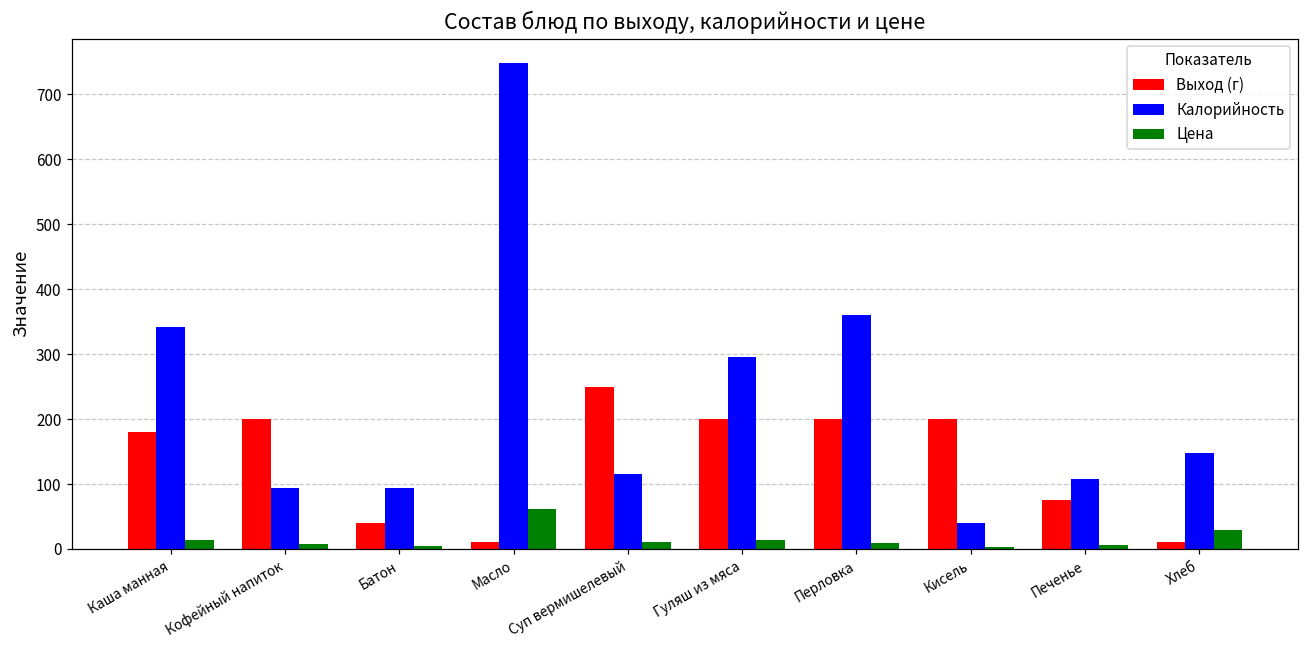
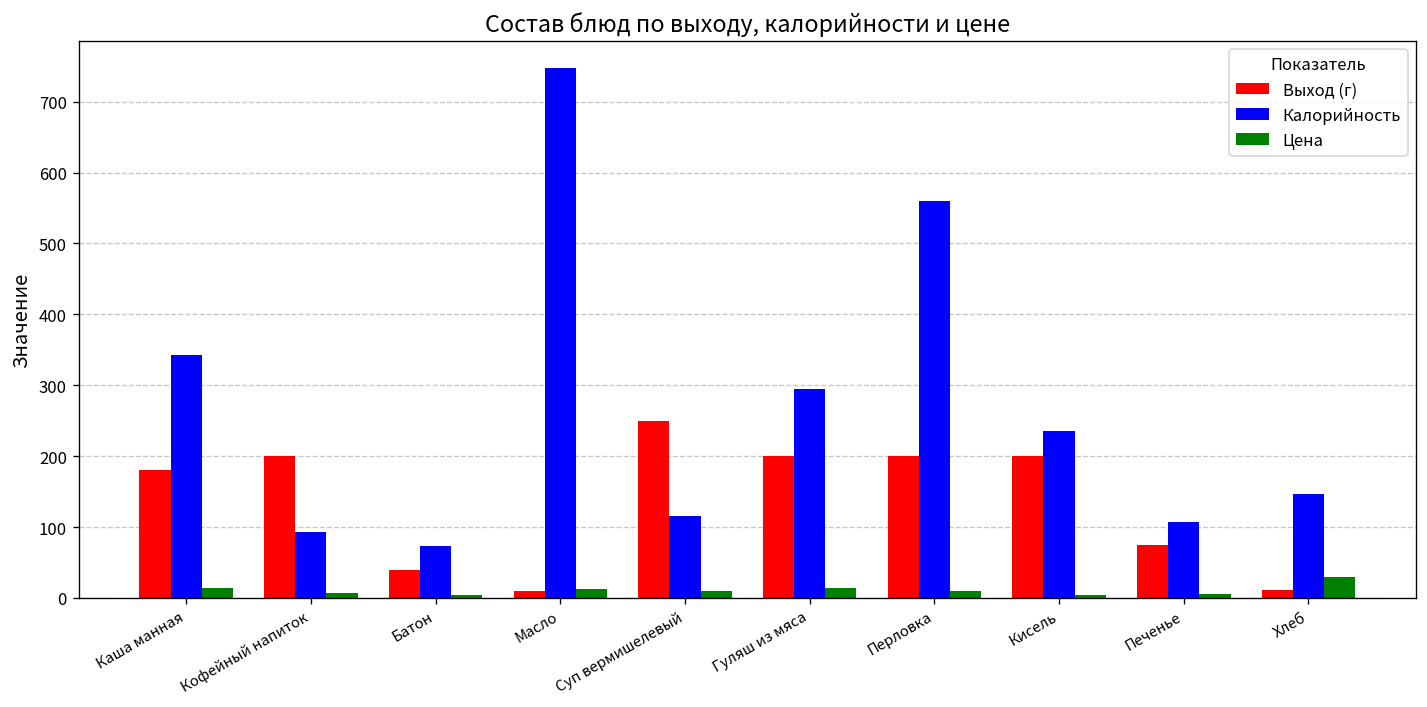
Калорийность, Батон: 90 -> 70
Цена, Масло: 60 -> 10
Калорийность, Перловка: 360 -> 560
Калорийность, Кисель: 40 -> 240
